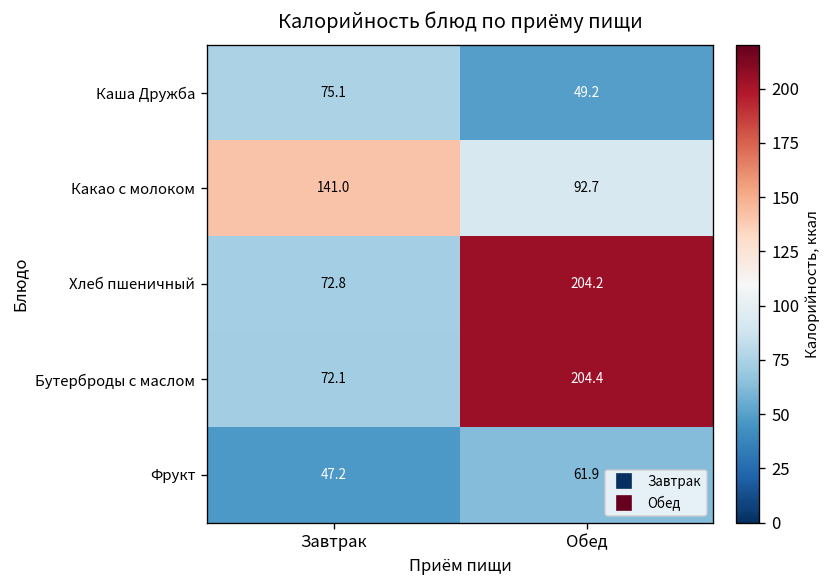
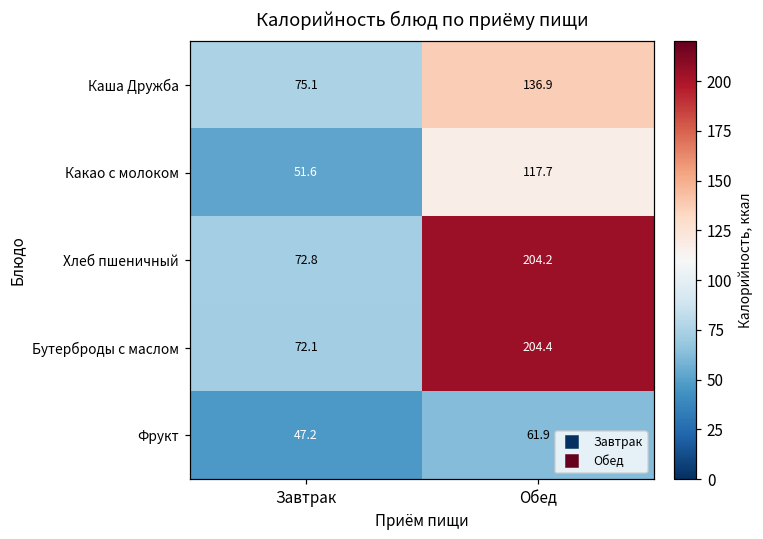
Каша Дружба, Обед: 49.2 -> 136.9
Какао с молоком, Завтрак: 141.0 -> 51.6
Какао с молоком, Обед: 92.7 -> 117.7
